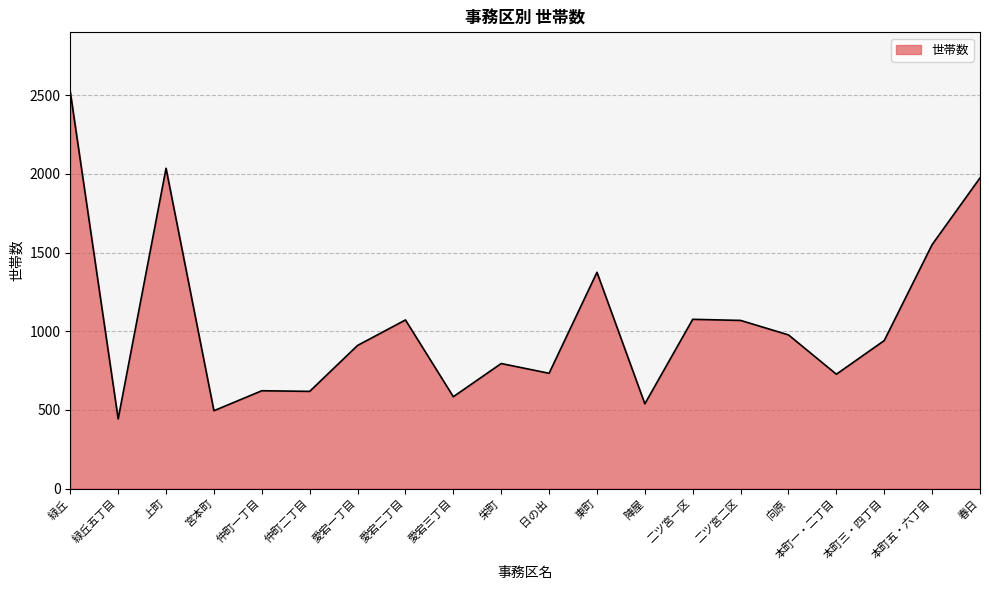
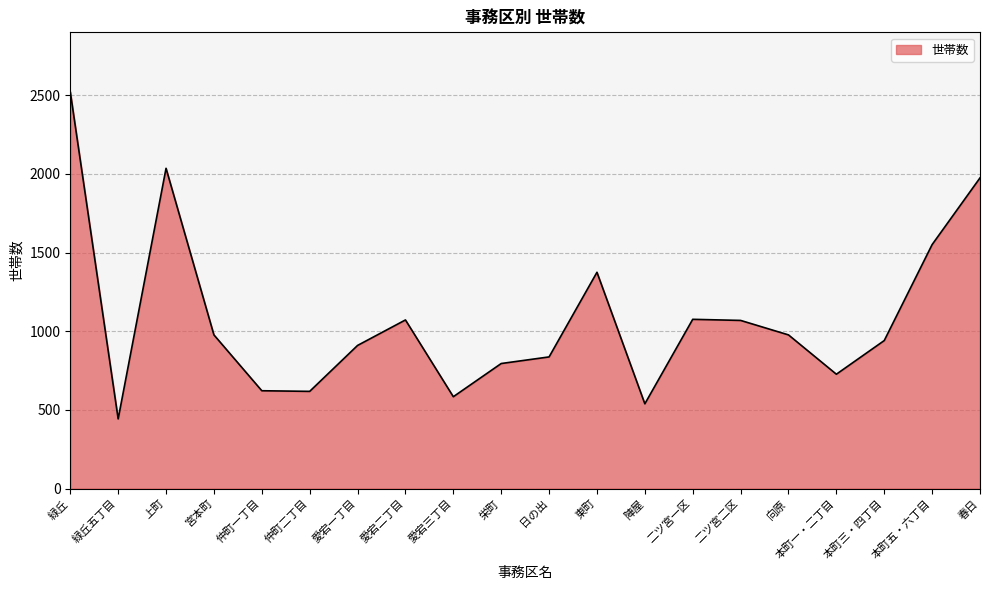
宮本町: 500 -> 980
日の出: 730 -> 840
